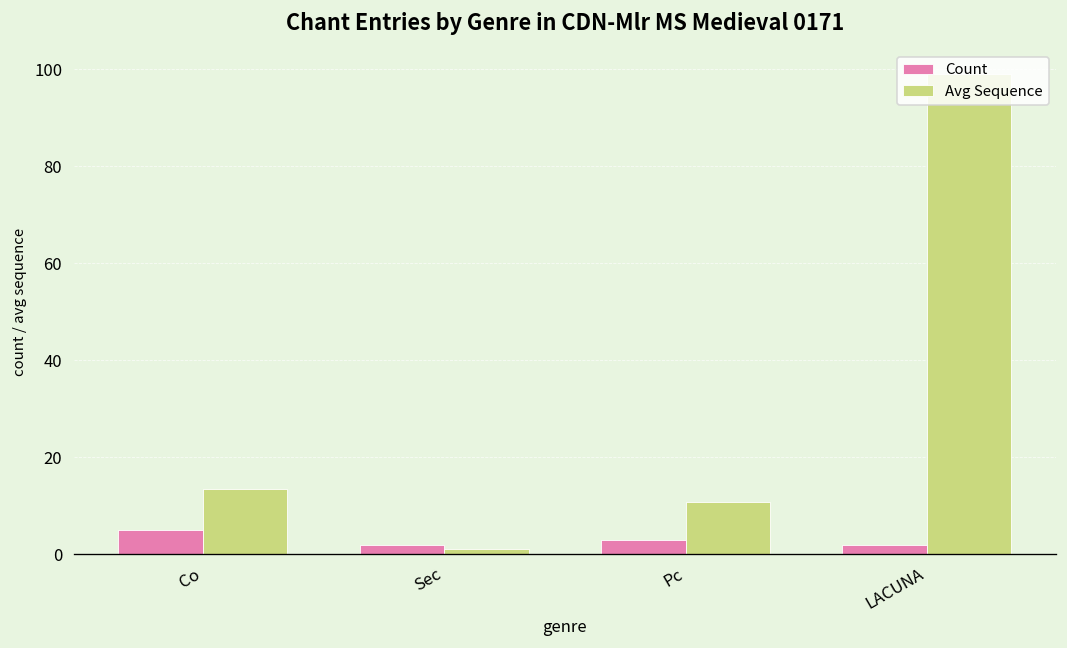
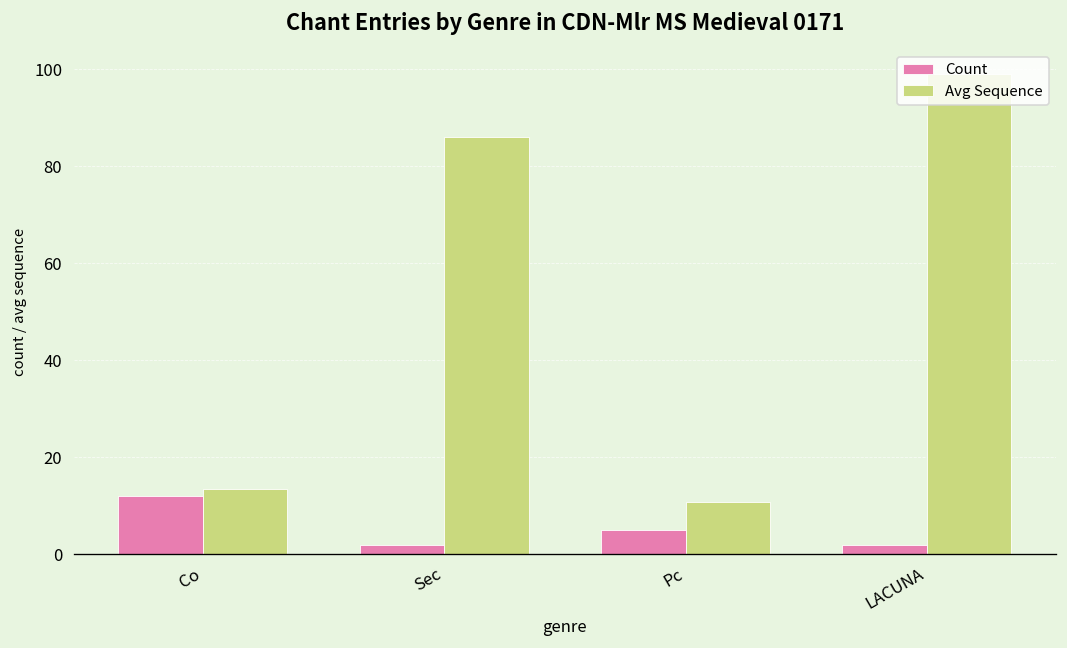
Count, Co: 5 -> 12
Avg Sequence, Sec: 1 -> 86
Count, Pc: 3 -> 5
